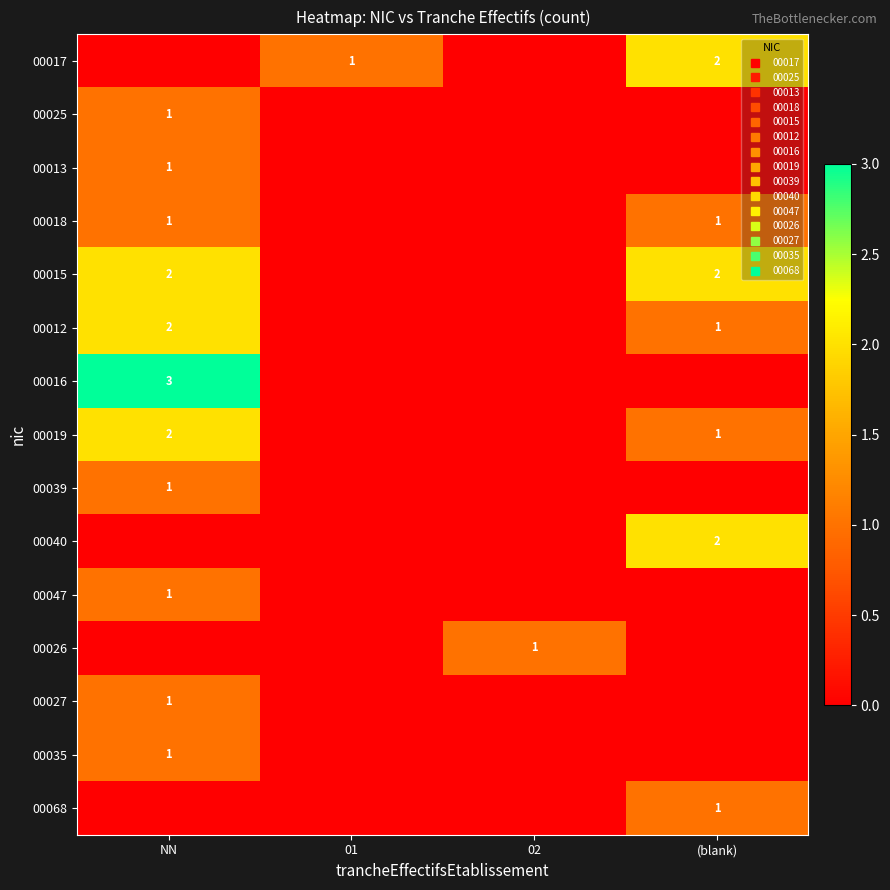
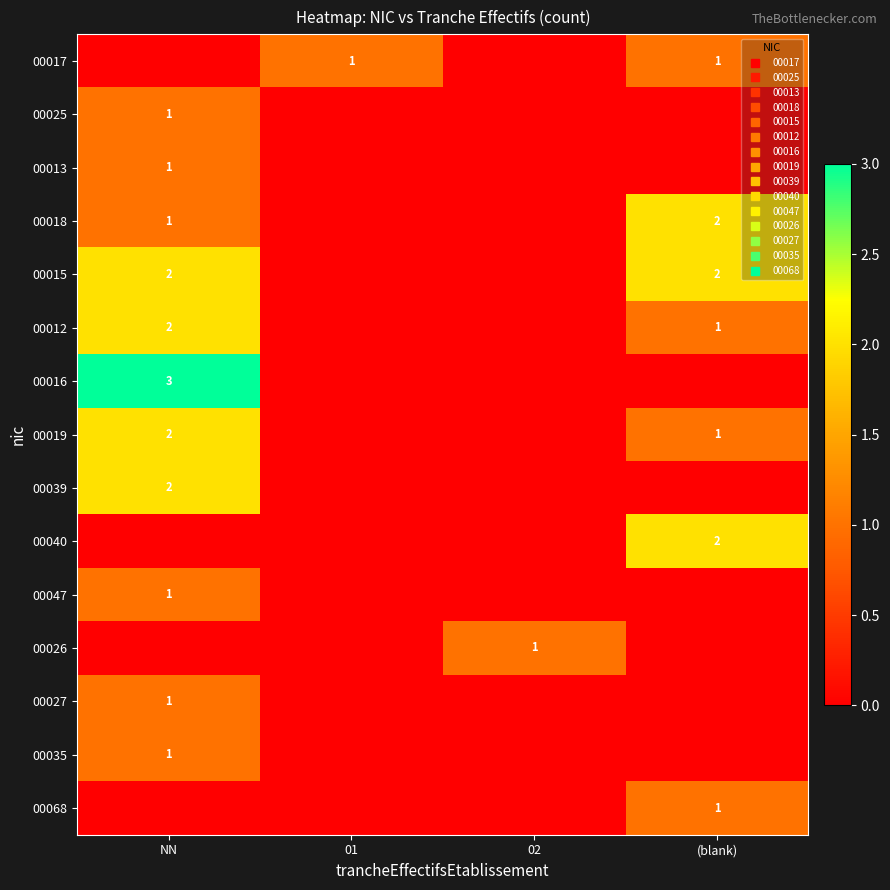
00017, (blank): 2 -> 1
00018, (blank): 1 -> 2
00039, NN: 1 -> 2
